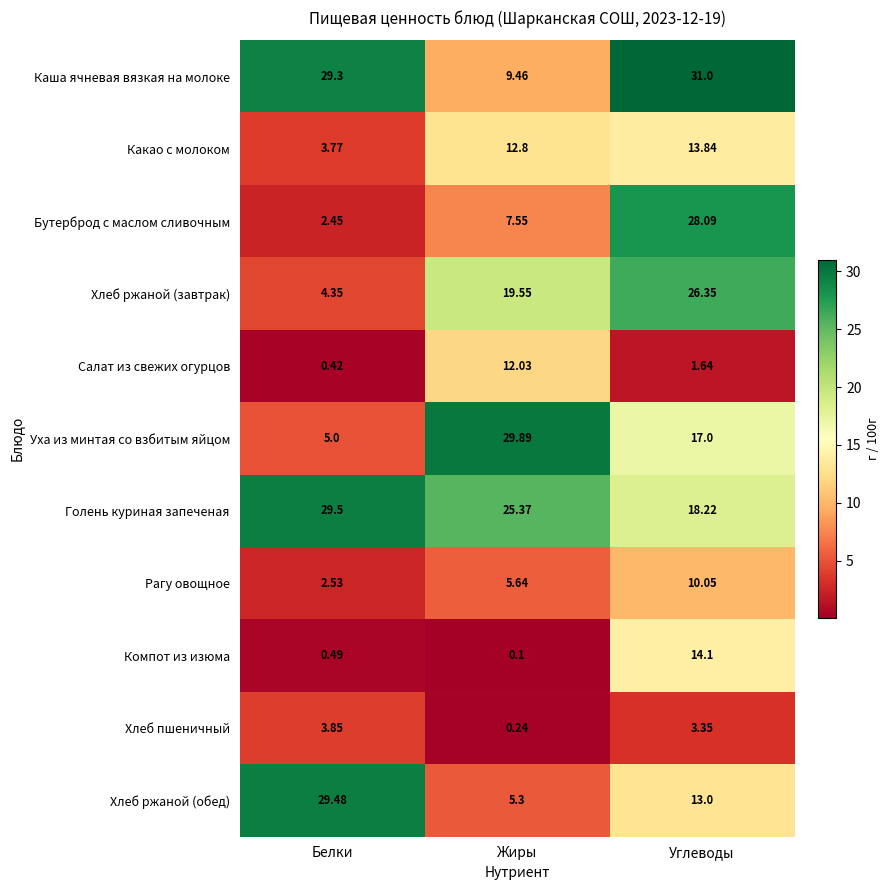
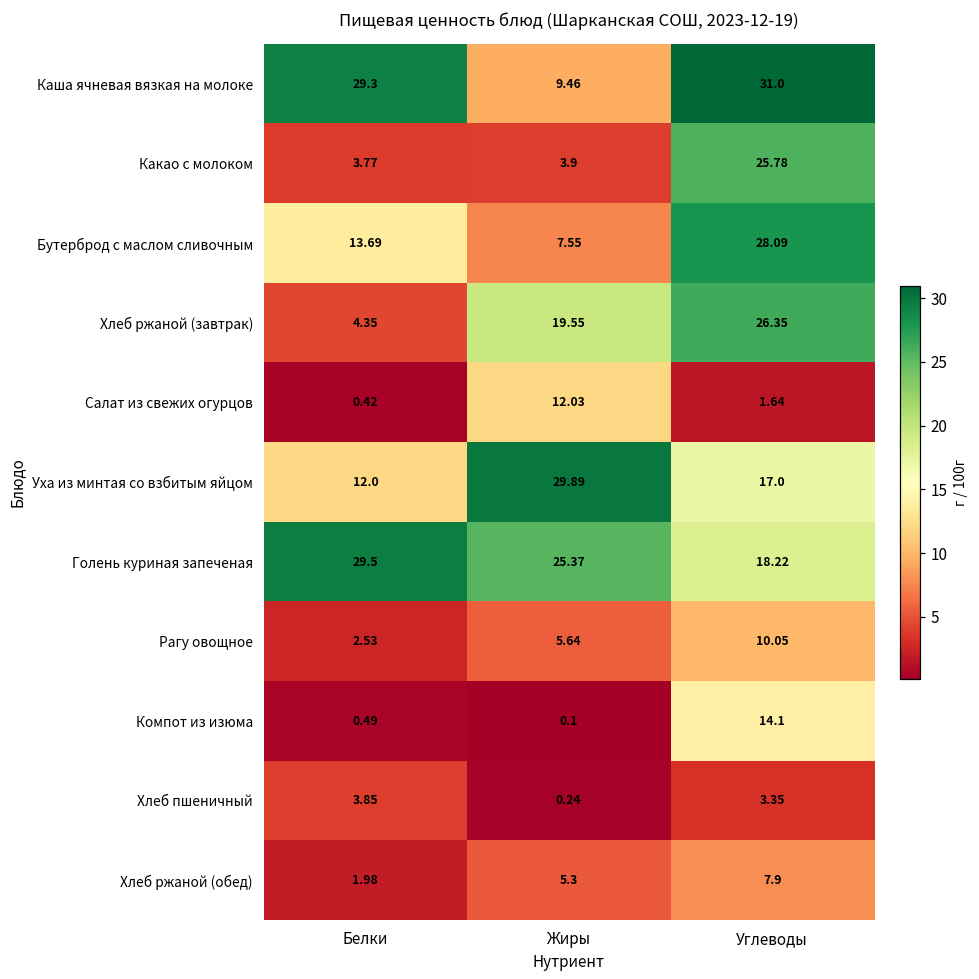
Какао с молоком, Жиры: 12.8 -> 3.9
Какао с молоком, Углеводы: 13.84 -> 25.78
Бутерброд с маслом сливочным, Белки: 2.45 -> 13.69
Уха из минтая со взбитым яйцом, Белки: 5.0 -> 12.0
Хлеб ржаной (обед), Белки: 29.48 -> 1.98
Хлеб ржаной (обед), Углеводы: 13.0 -> 7.9
